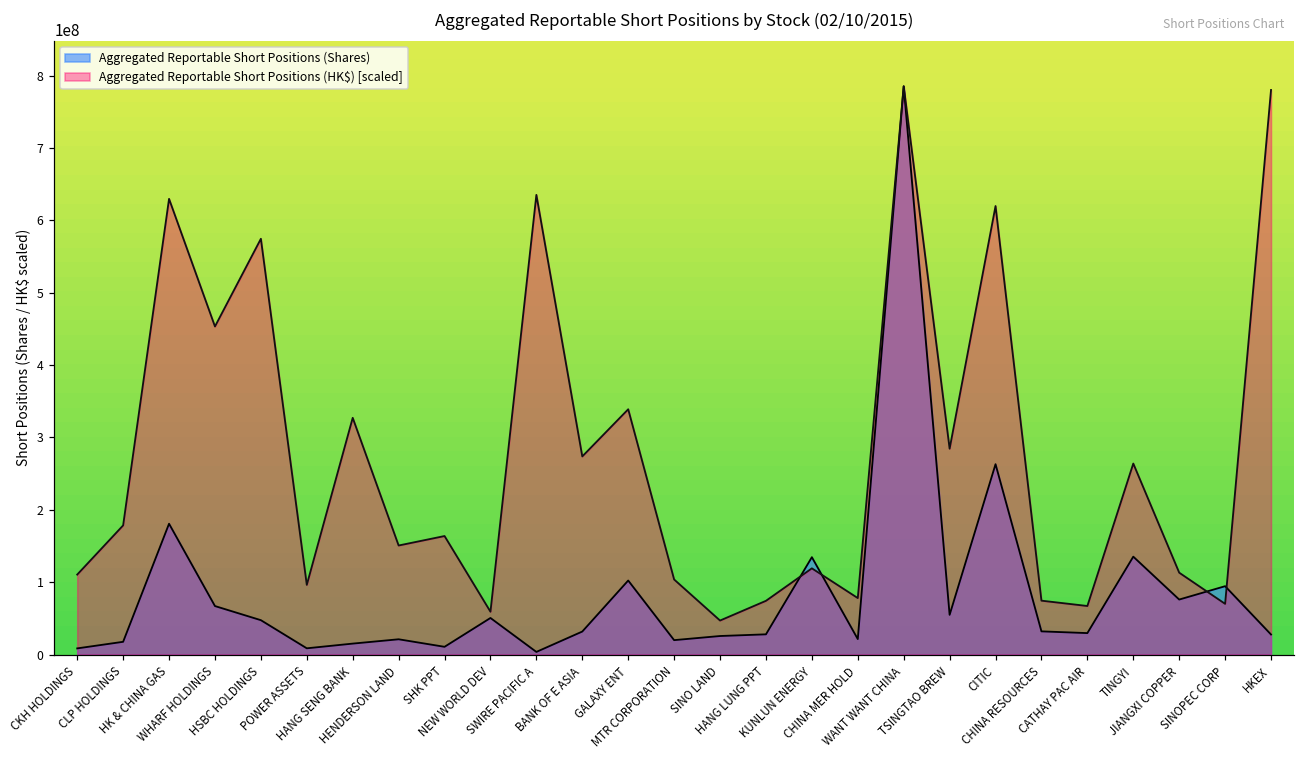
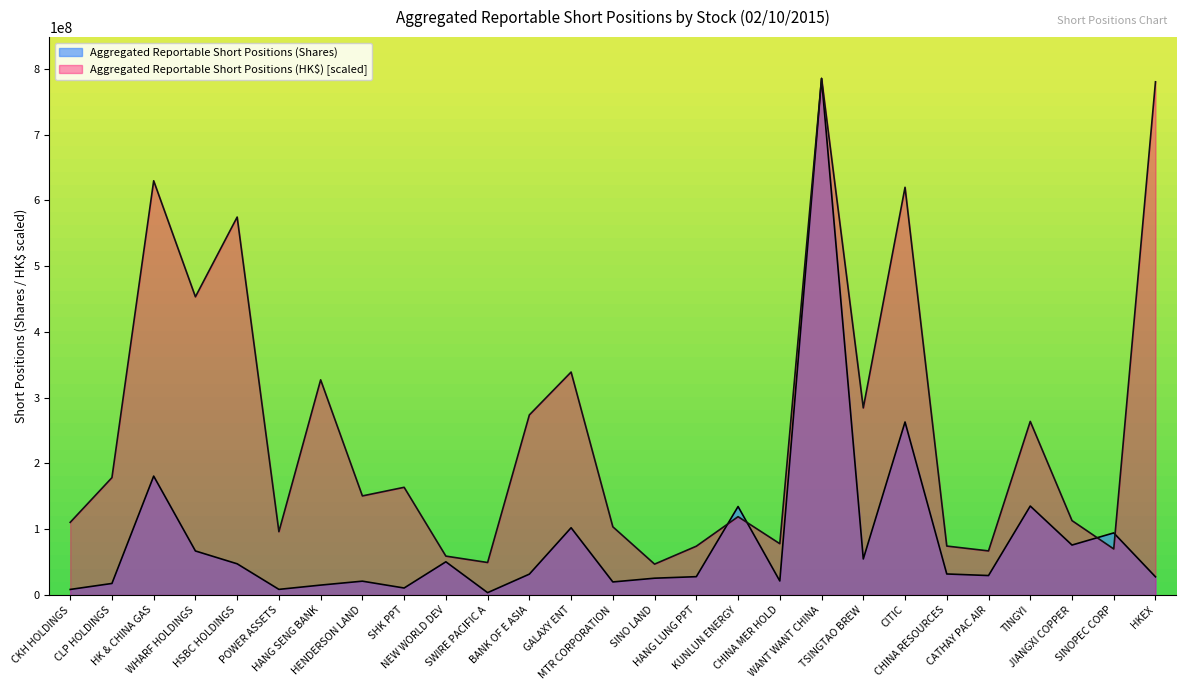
Aggregated Reportable Short Positions (HK$) [scaled], SWIRE PACIFIC A: 640000000 -> 50000000
